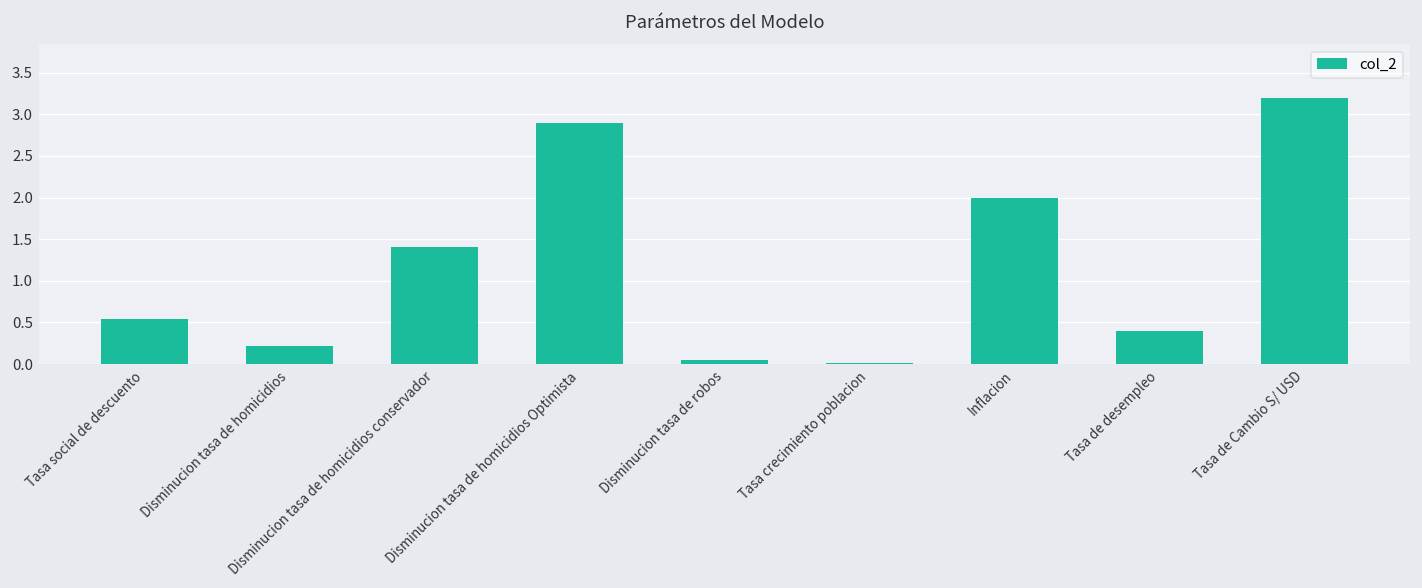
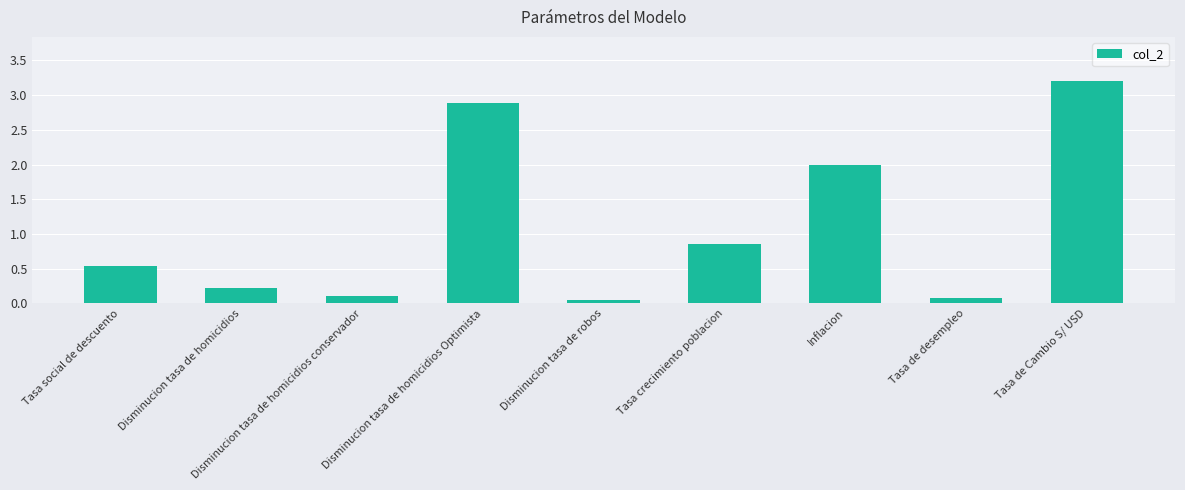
Disminucion tasa de homicidios conservador: 1.4 -> 0.1
Tasa crecimiento poblacion: 0.0 -> 0.9
Tasa de desempleo: 0.4 -> 0.1
